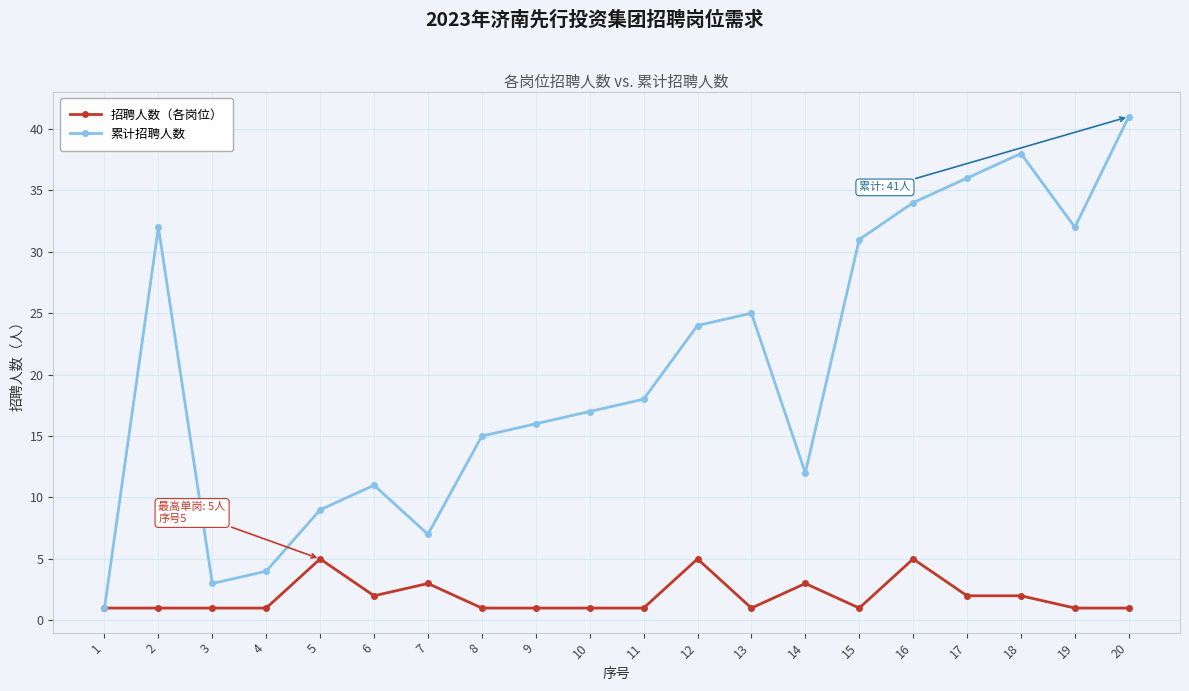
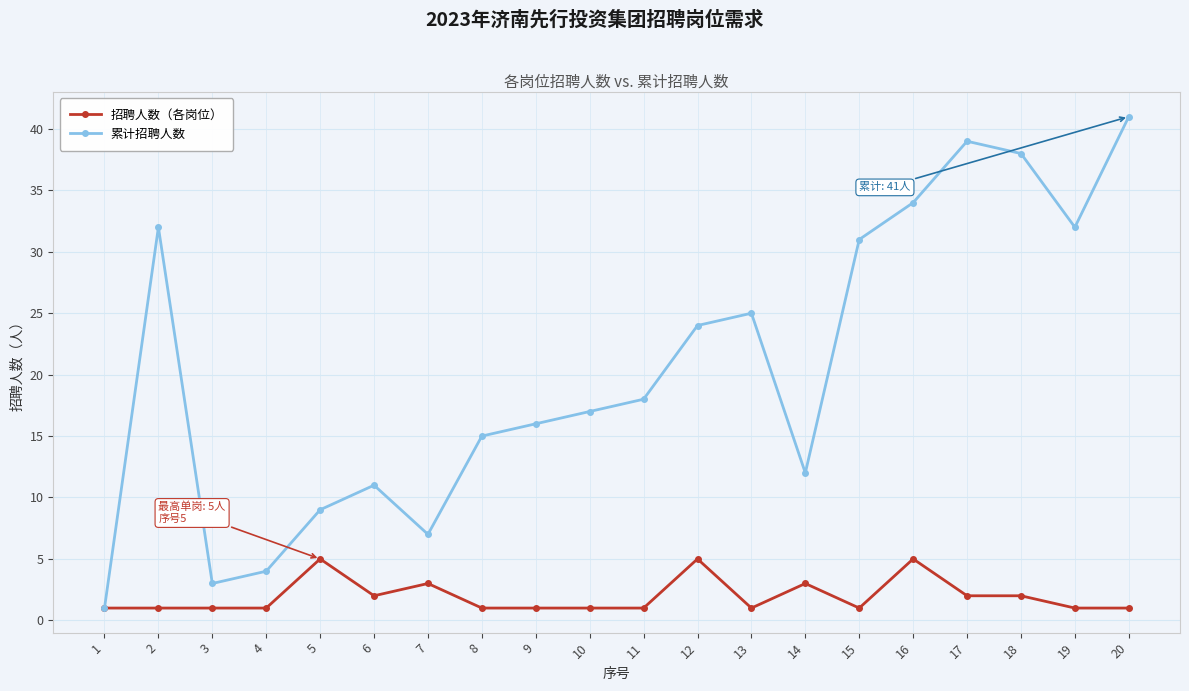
累计招聘人数, 17: 36 -> 39
